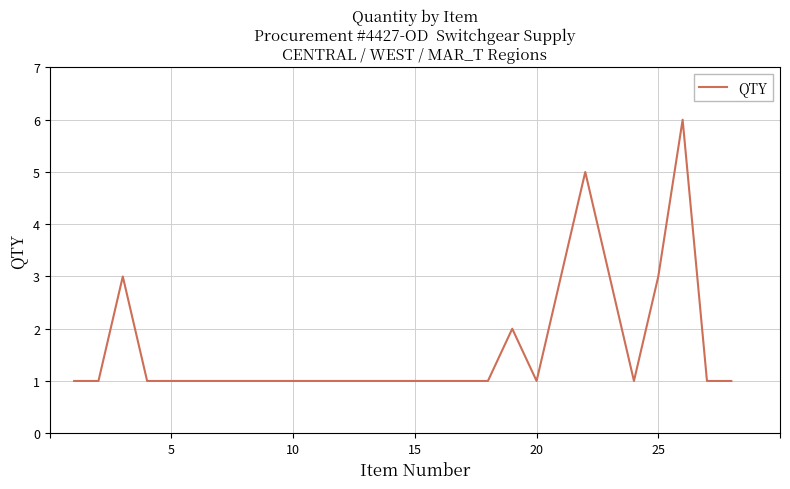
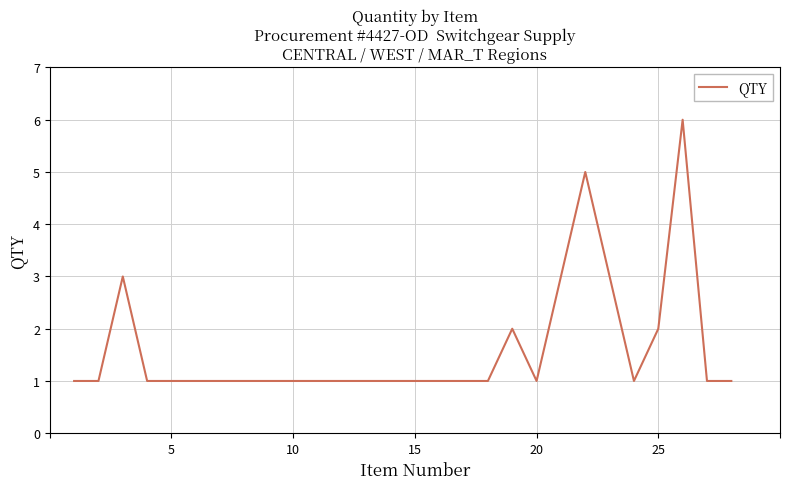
25: 3 -> 2
